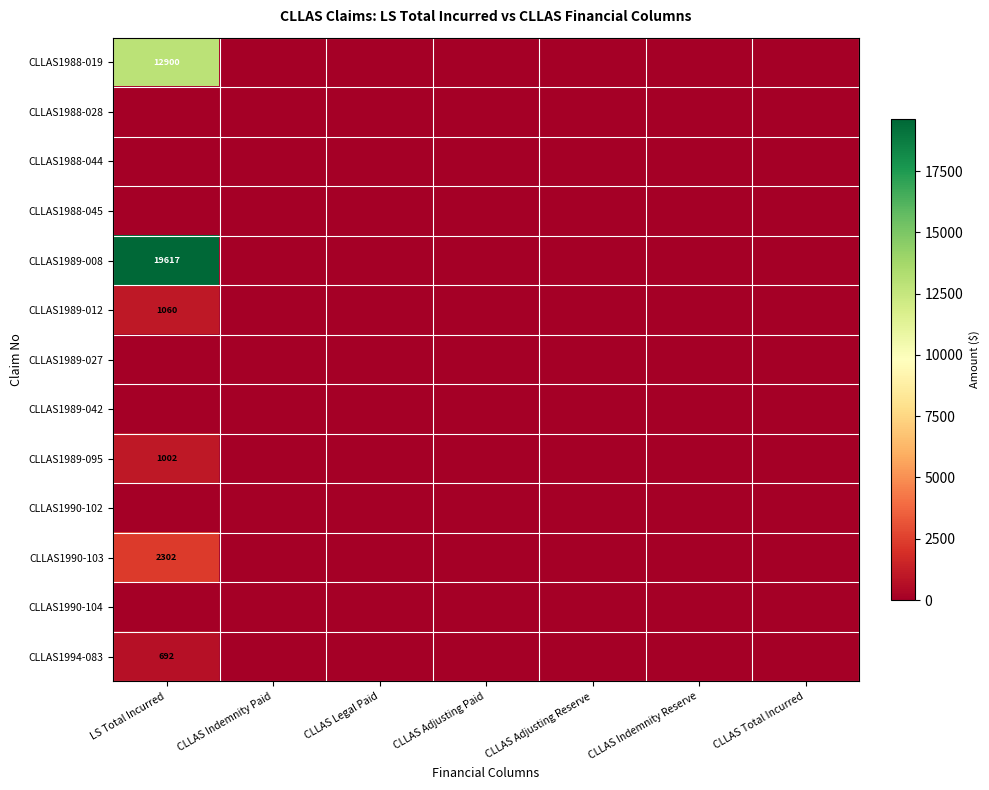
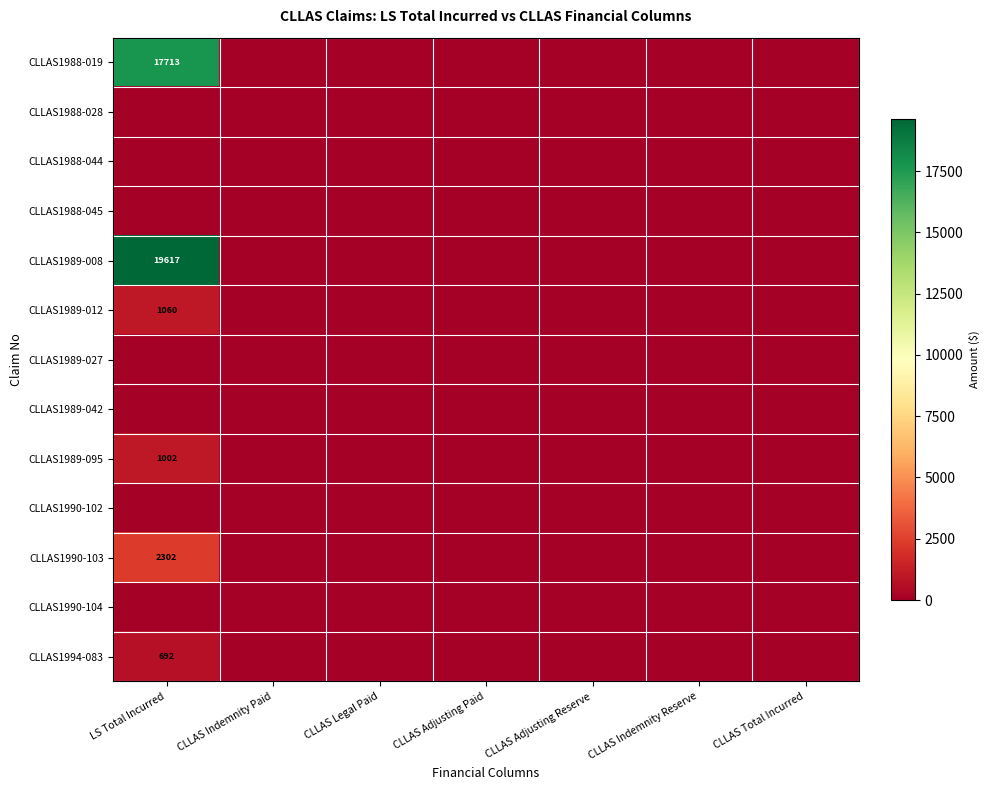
CLLAS1988-019, LS Total Incurred: 12900 -> 17713
